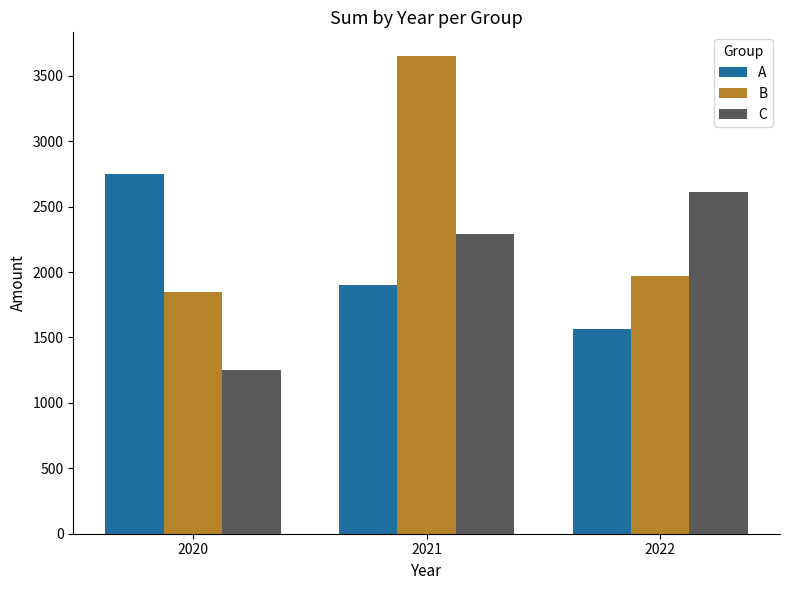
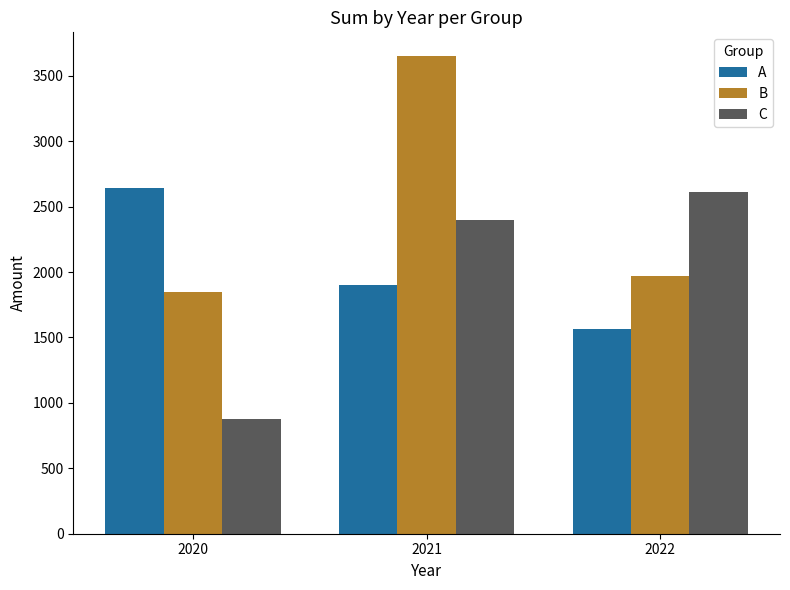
A, 2020: 2750 -> 2640
C, 2020: 1250 -> 880
C, 2021: 2290 -> 2400
